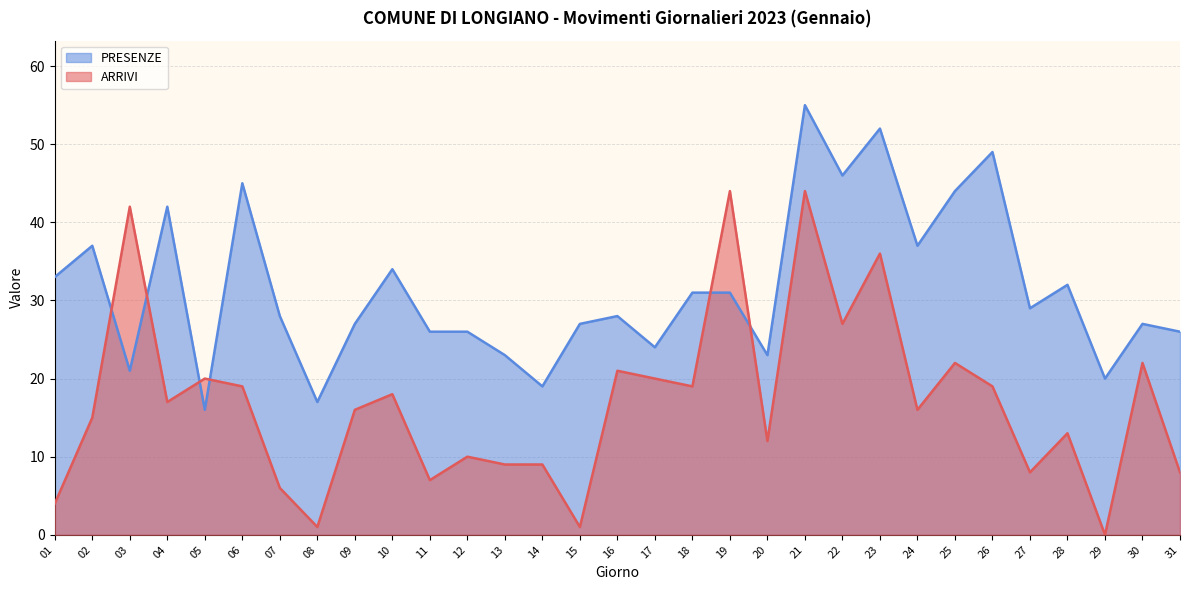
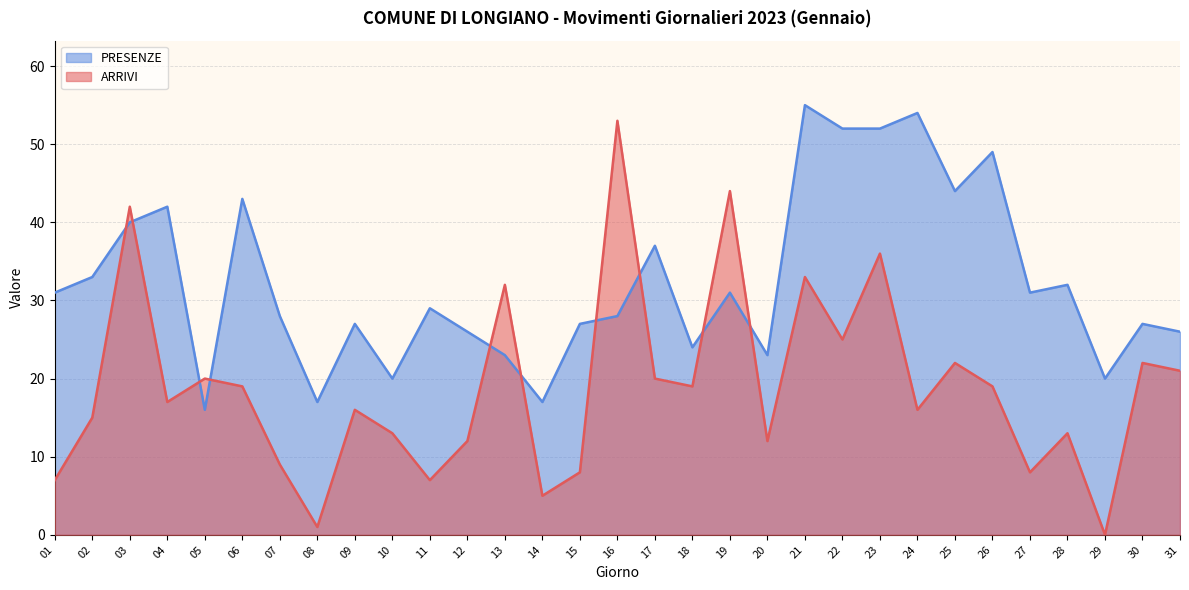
PRESENZE, 01: 33 -> 31
ARRIVI, 01: 4 -> 7
PRESENZE, 02: 37 -> 33
PRESENZE, 03: 21 -> 40
PRESENZE, 06: 45 -> 43
ARRIVI, 07: 6 -> 9
PRESENZE, 10: 34 -> 20
ARRIVI, 10: 18 -> 13
PRESENZE, 11: 26 -> 29
ARRIVI, 12: 10 -> 12
ARRIVI, 13: 9 -> 32
PRESENZE, 14: 19 -> 17
ARRIVI, 14: 9 -> 5
ARRIVI, 15: 1 -> 8
ARRIVI, 16: 21 -> 53
PRESENZE, 17: 24 -> 37
PRESENZE, 18: 31 -> 24
ARRIVI, 21: 44 -> 33
PRESENZE, 22: 46 -> 52
ARRIVI, 22: 27 -> 25
PRESENZE, 24: 37 -> 54
PRESENZE, 27: 29 -> 31
ARRIVI, 31: 8 -> 21
